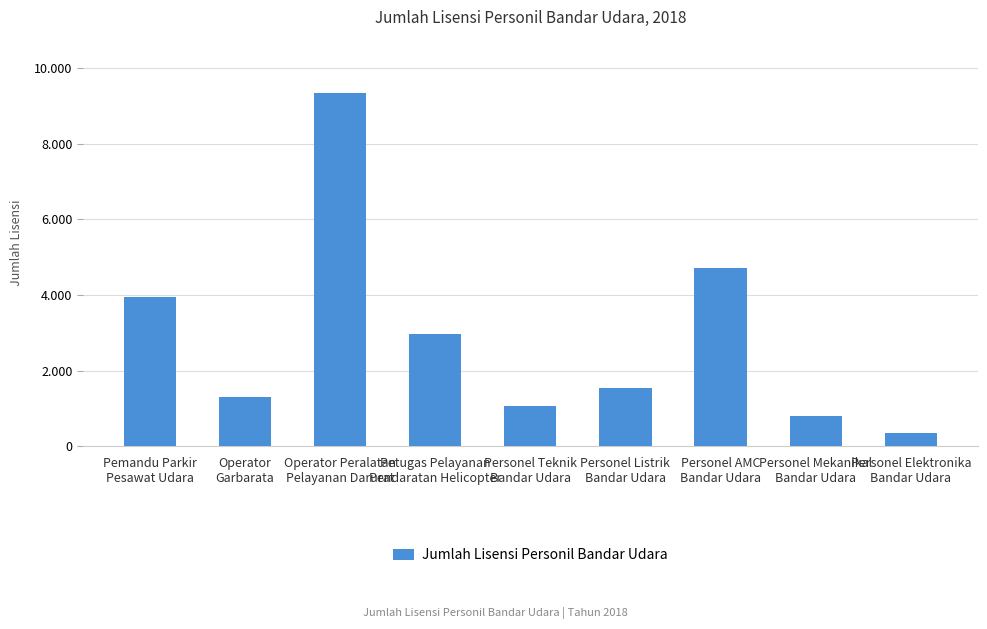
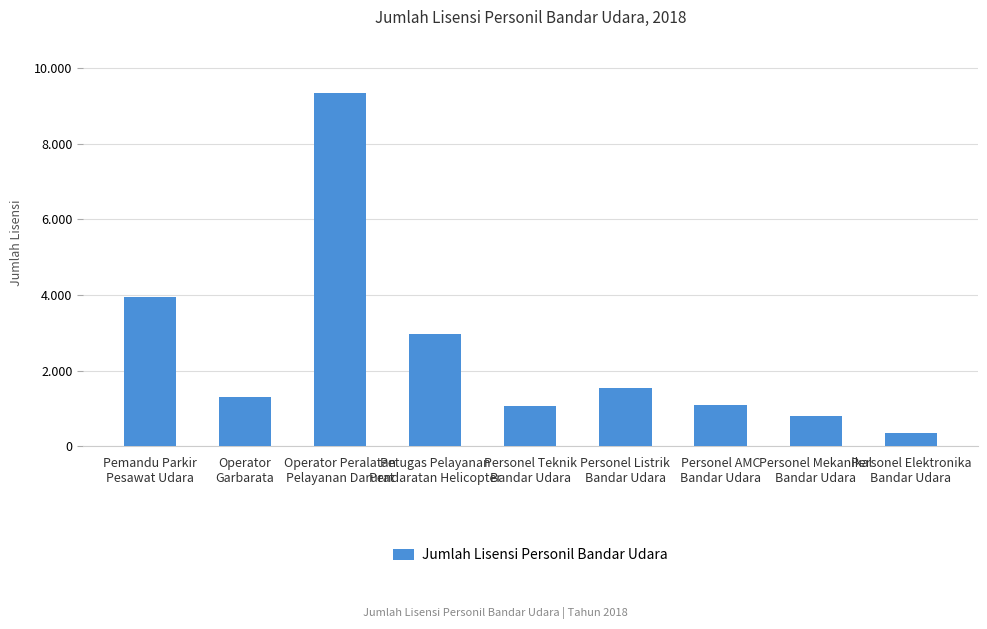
Personel AMC Bandar Udara: 4.7 -> 1.1
